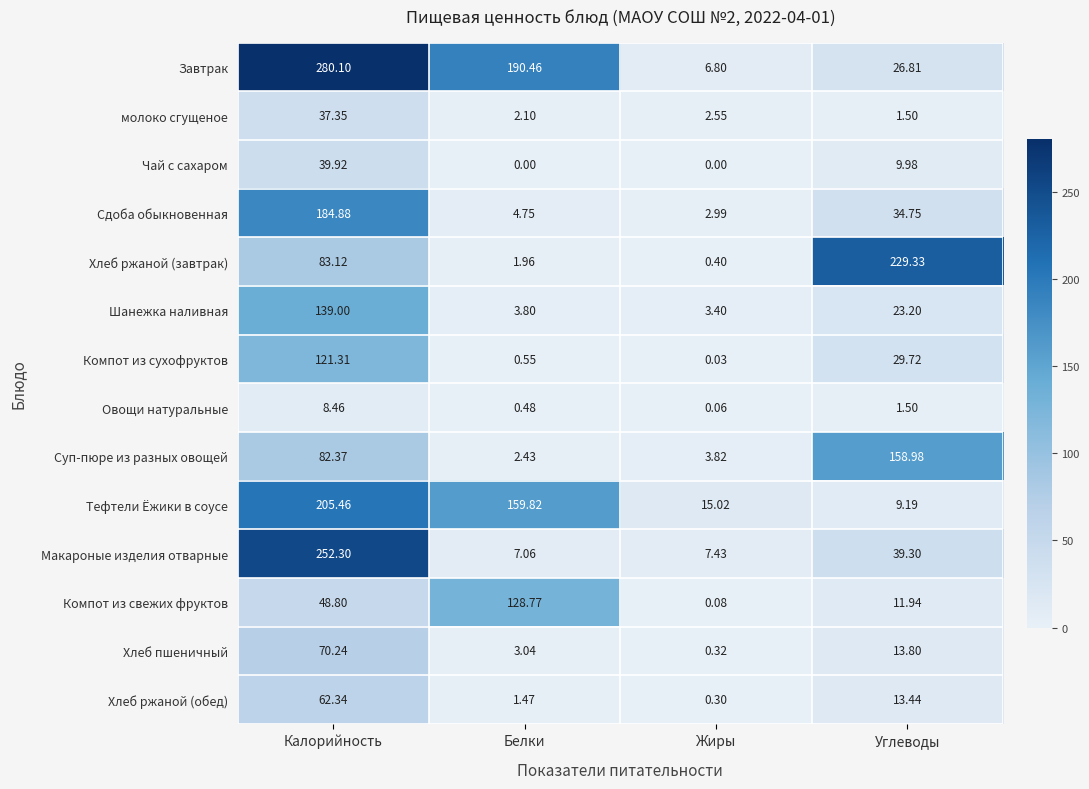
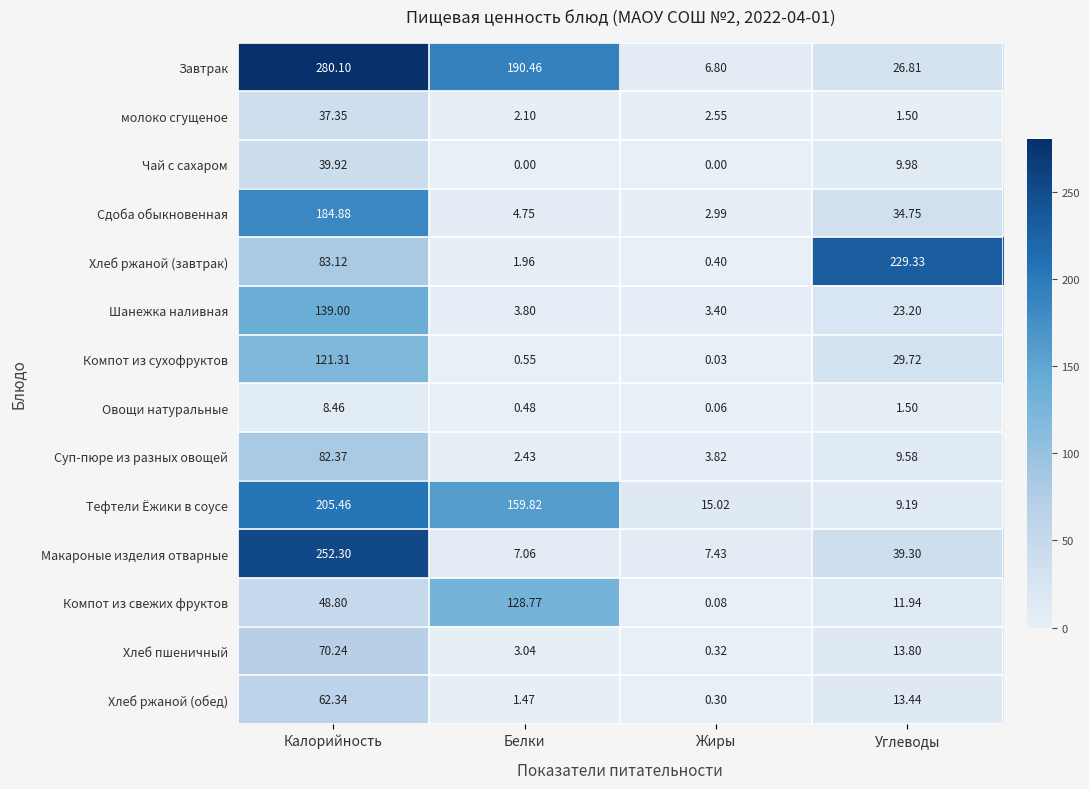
Суп-пюре из разных овощей, Углеводы: 158.98 -> 9.58
